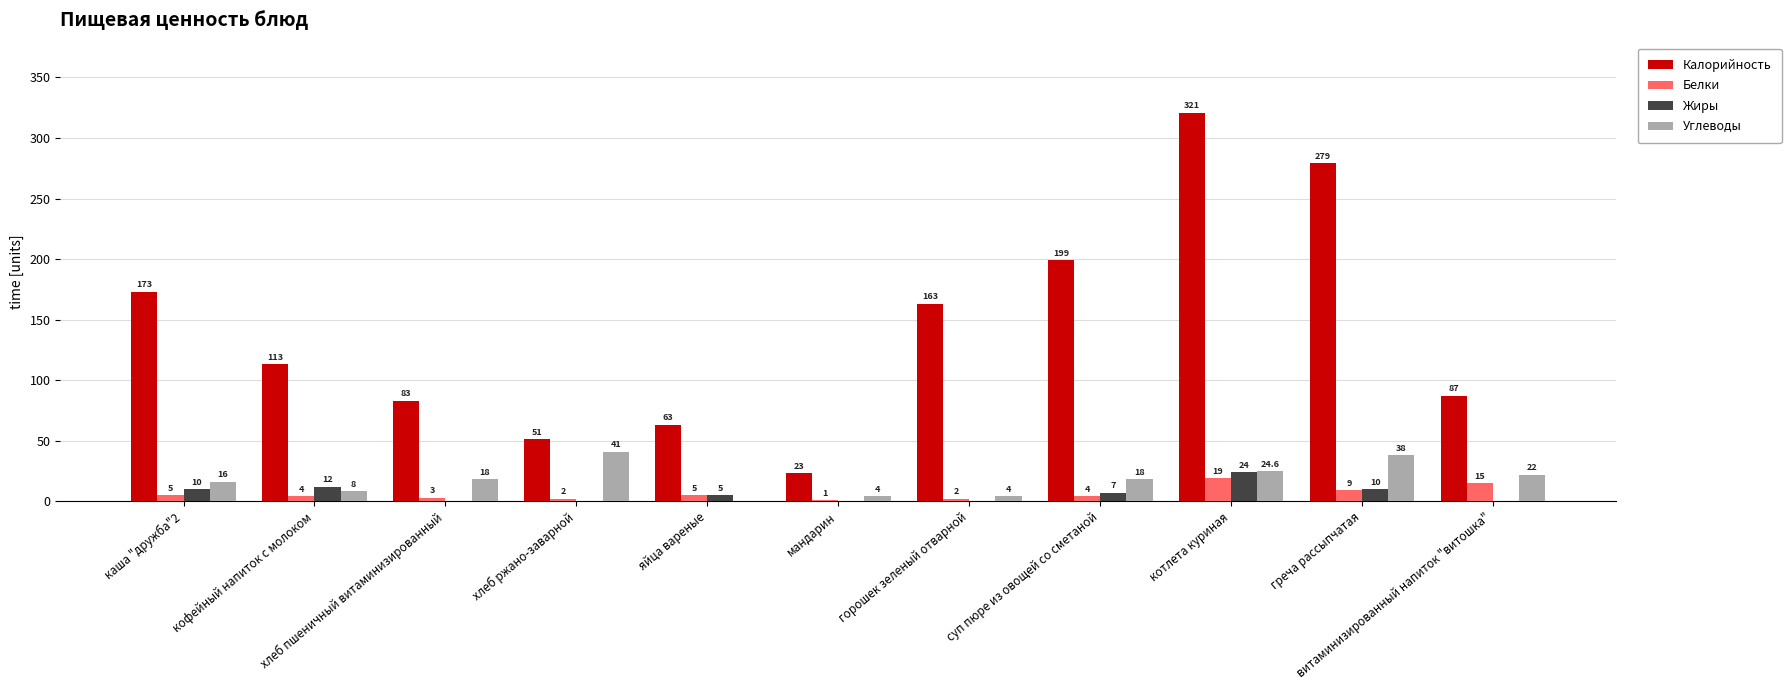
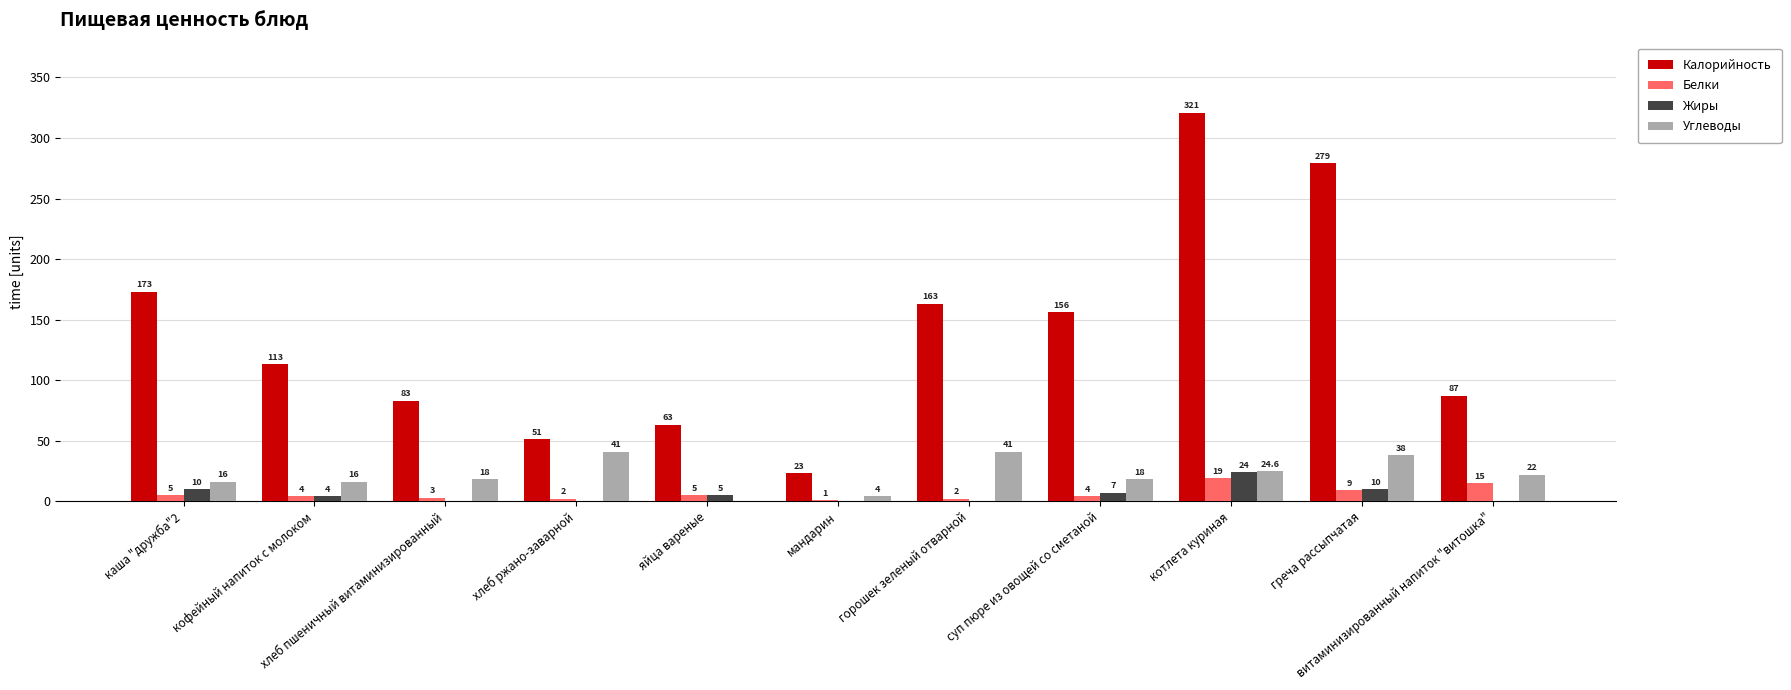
Жиры, кофейный напиток с молоком: 12 -> 4
Углеводы, кофейный напиток с молоком: 8 -> 16
Углеводы, горошек зеленый отварной: 4 -> 41
Калорийность, суп пюре из овощей со сметаной: 199 -> 156
